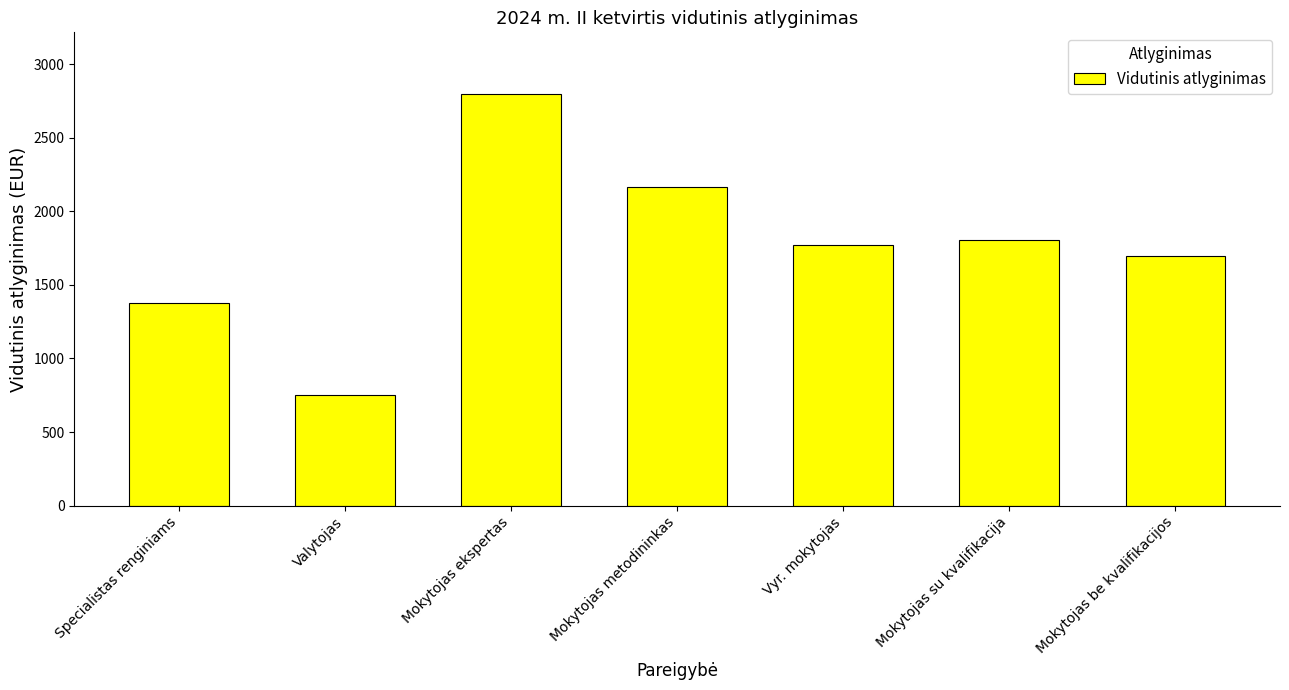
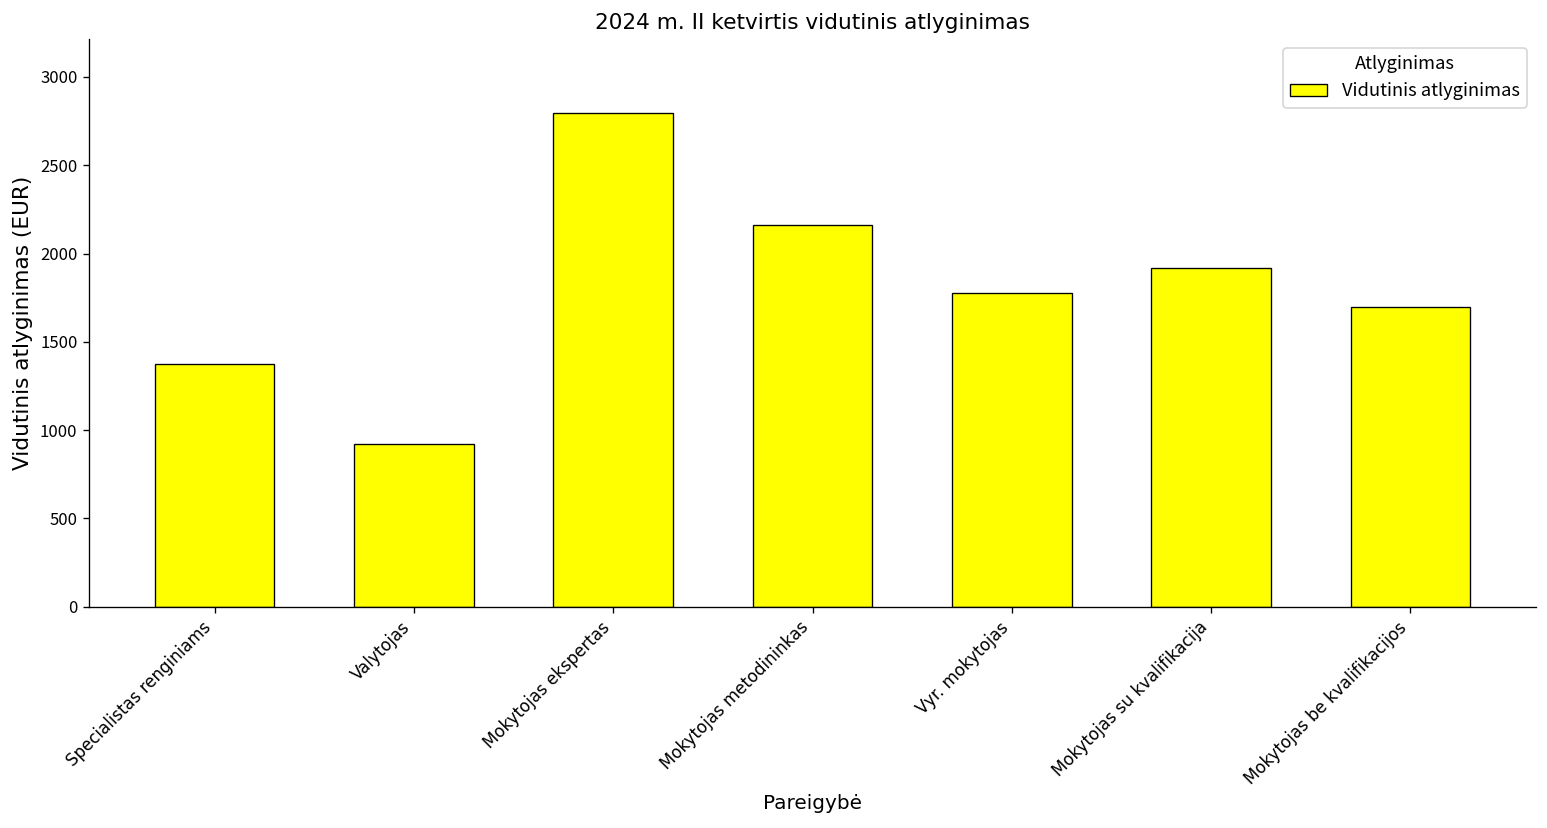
Valytojas: 750 -> 920
Mokytojas su kvalifikacija: 1800 -> 1920
